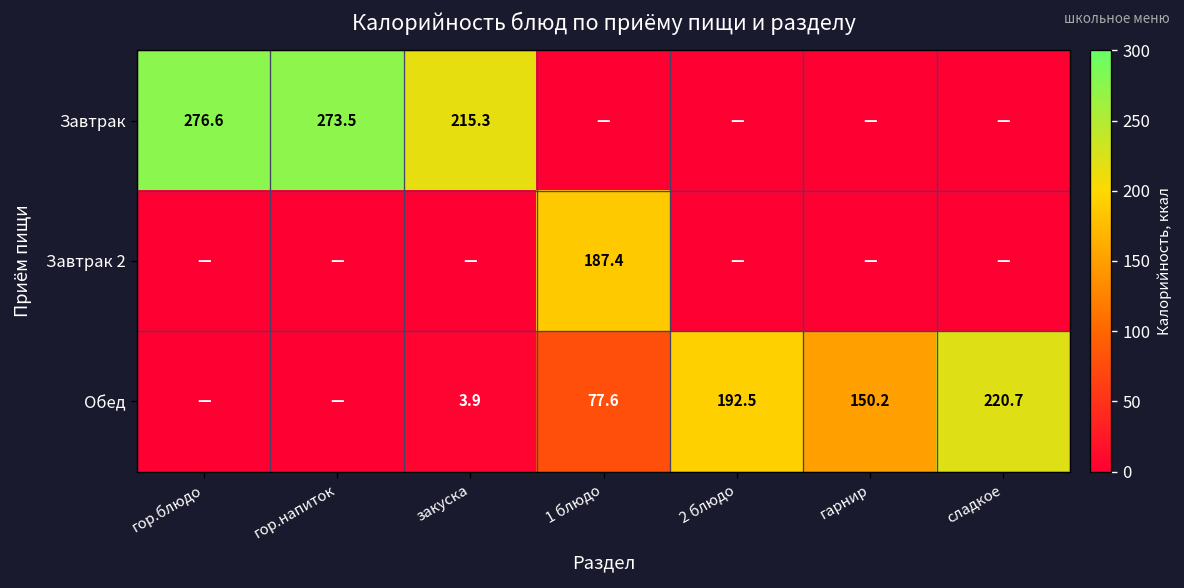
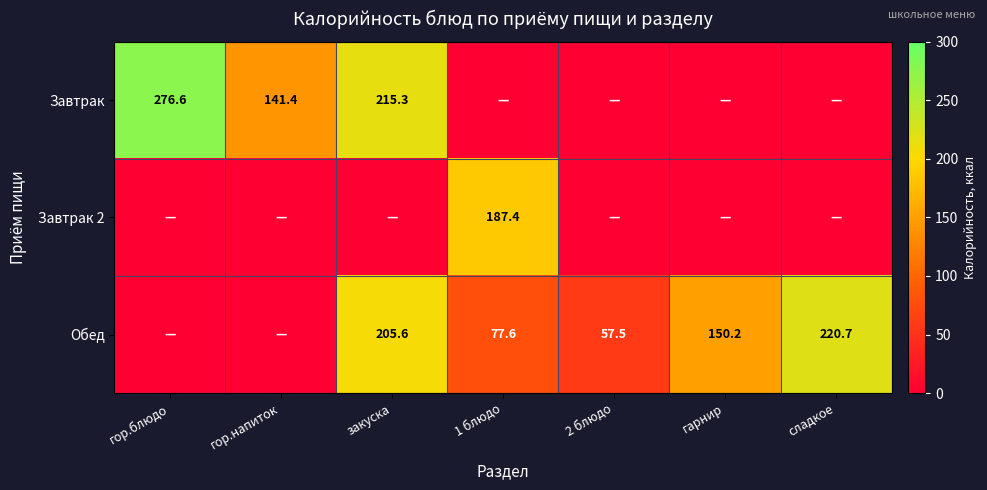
Завтрак, гор.напиток: 273.5 -> 141.4
Обед, закуска: 3.9 -> 205.6
Обед, 2 блюдо: 192.5 -> 57.5
